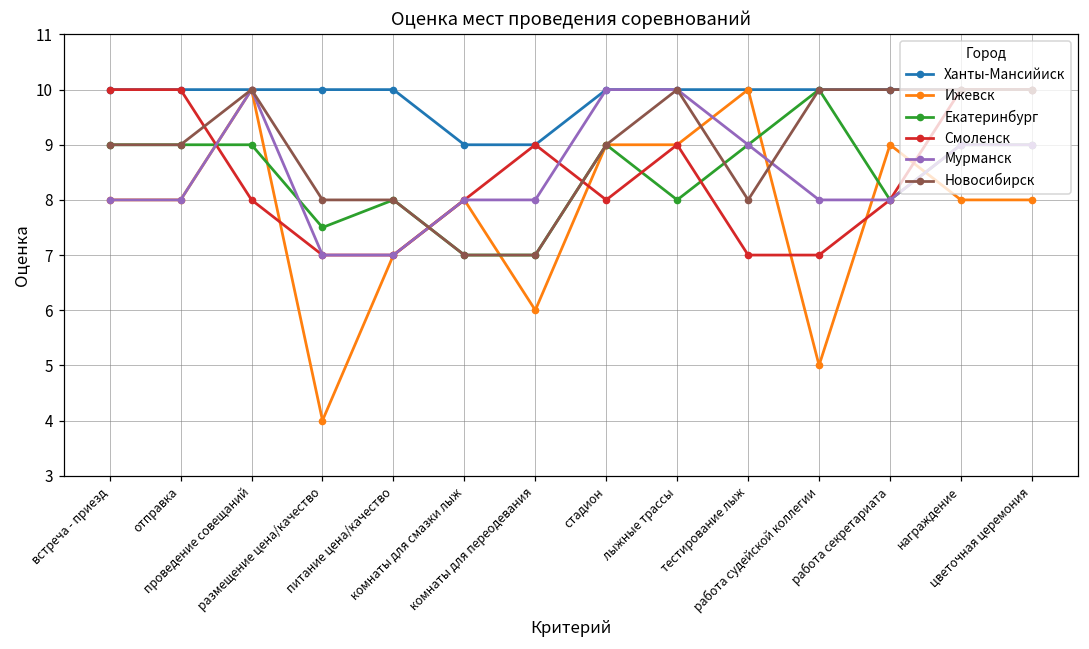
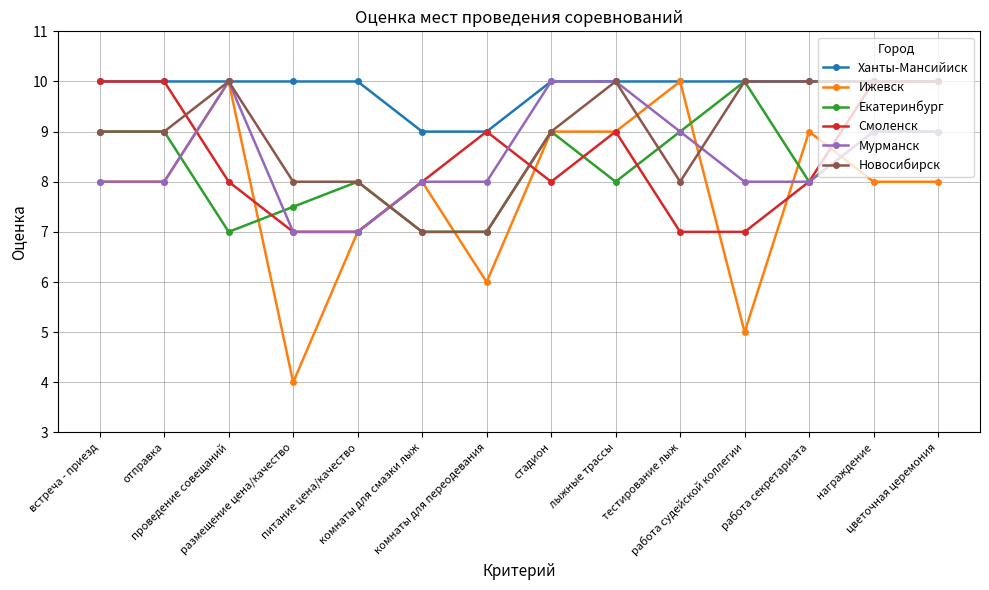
Екатеринбург, проведение совещаний: 9 -> 7
